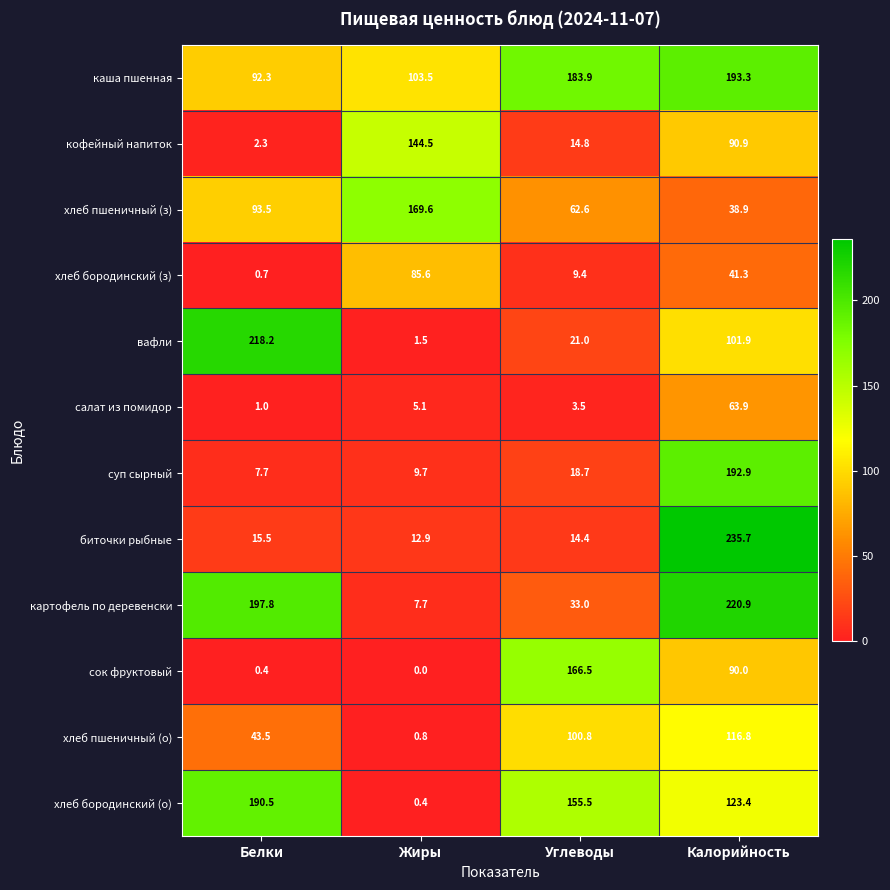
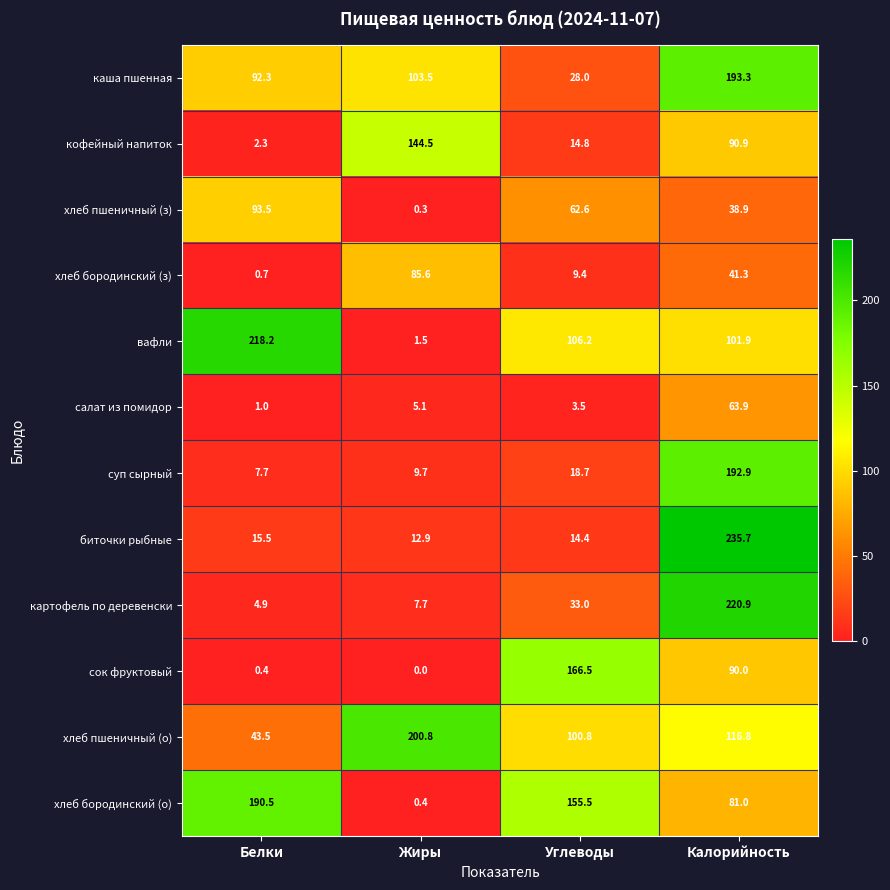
каша пшенная, Углеводы: 183.9 -> 28.0
хлеб пшеничный (з), Жиры: 169.6 -> 0.3
вафли, Углеводы: 21.0 -> 106.2
картофель по деревенски, Белки: 197.8 -> 4.9
хлеб пшеничный (о), Жиры: 0.8 -> 200.8
хлеб бородинский (о), Калорийность: 123.4 -> 81.0
